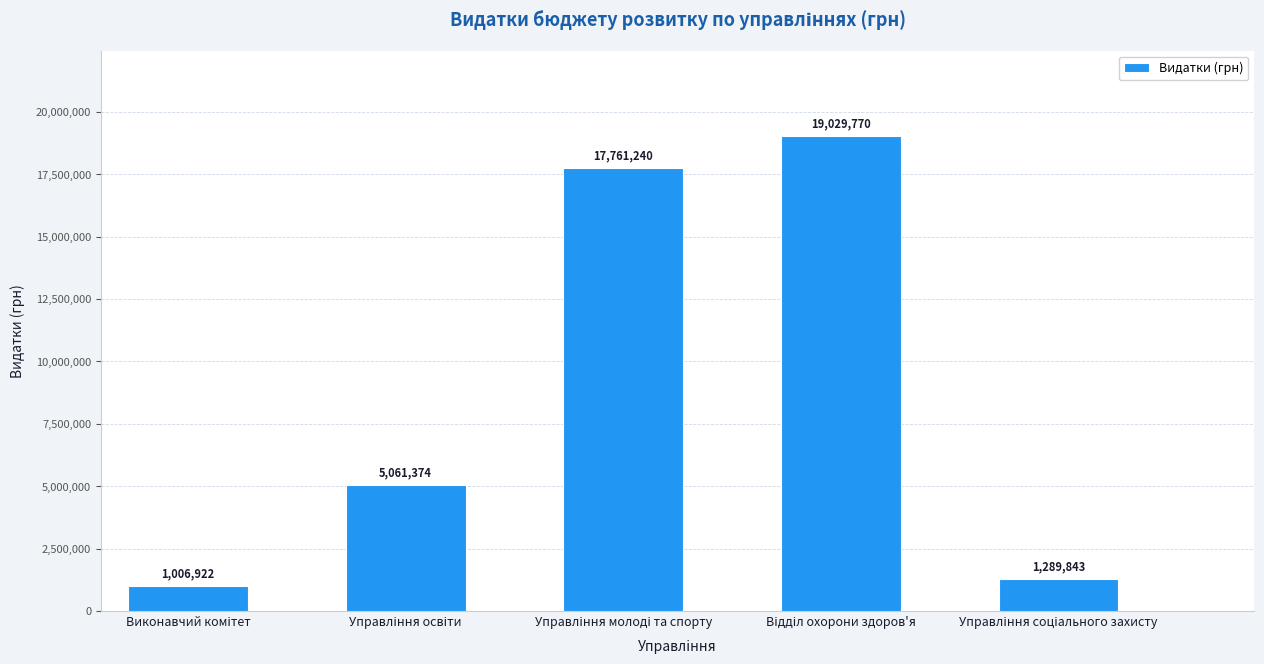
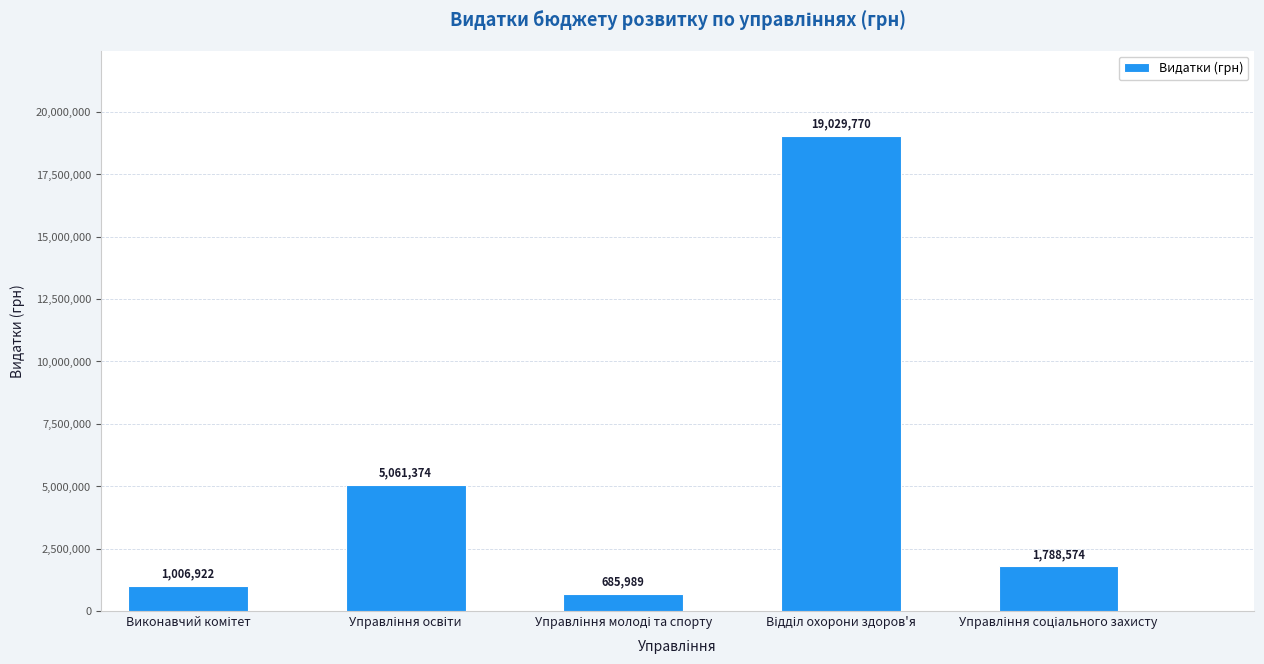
Управління молоді та спорту: 17,761,240 -> 685,989
Управління соціального захисту: 1,289,843 -> 1,788,574
